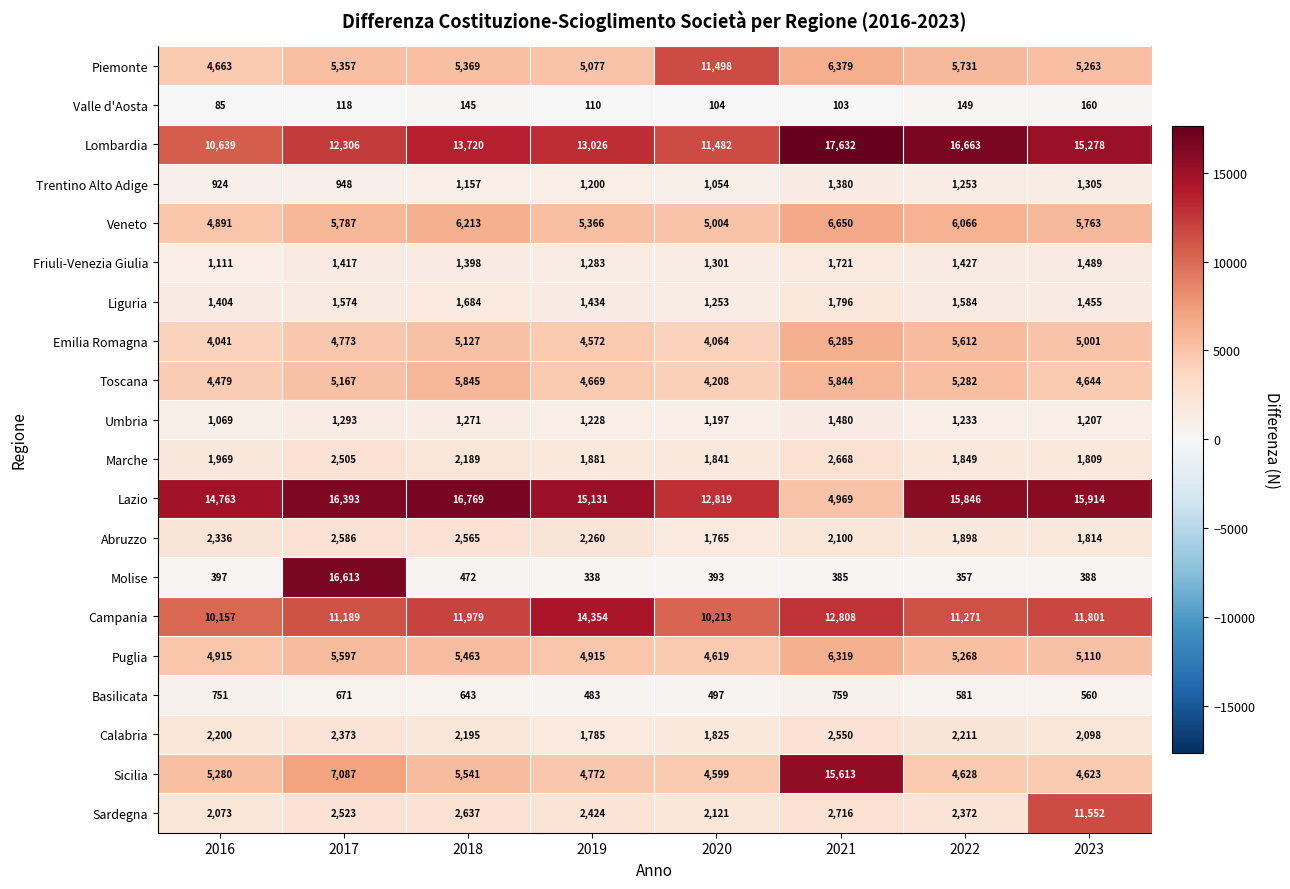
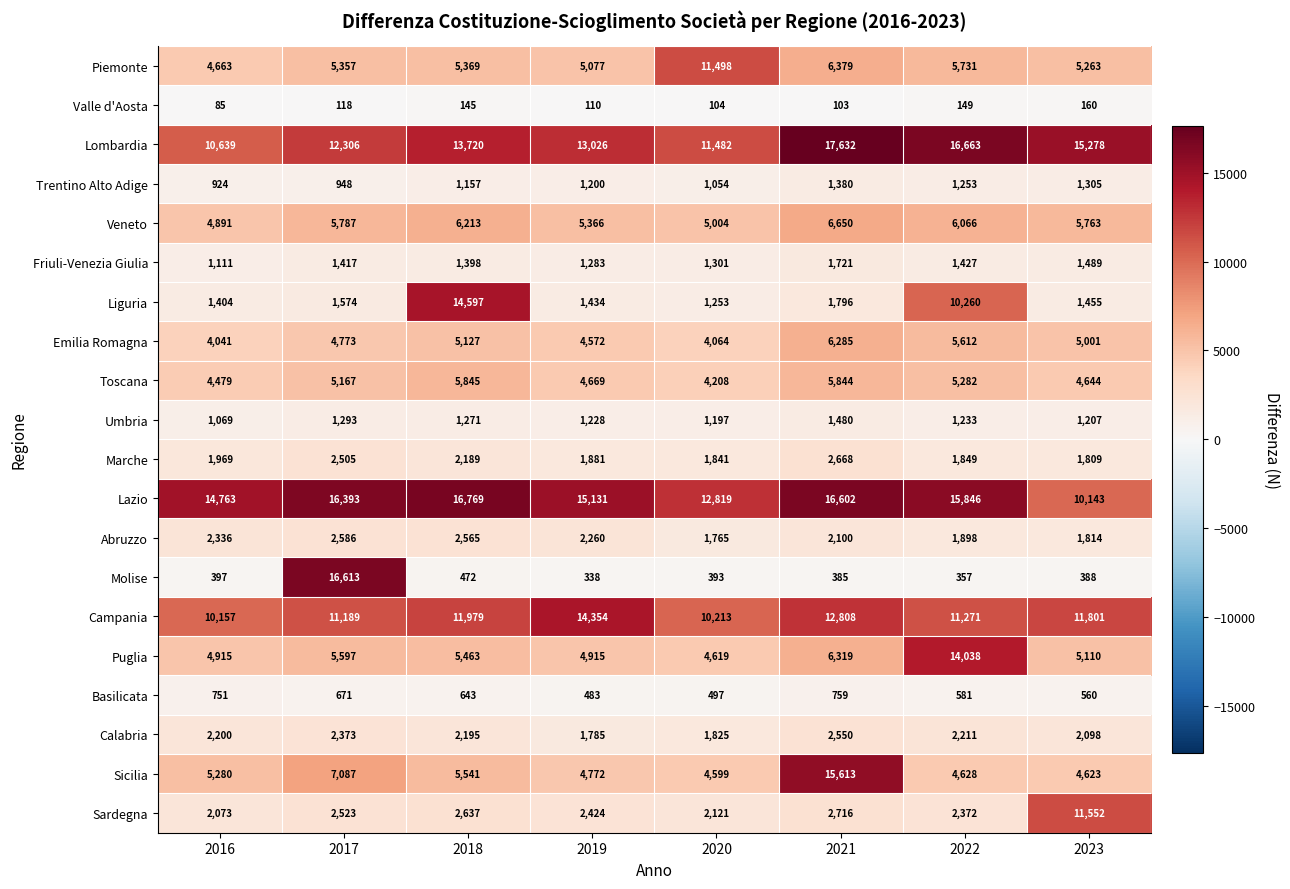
Liguria, 2018: 1,684 -> 14,597
Liguria, 2022: 1,584 -> 10,260
Lazio, 2021: 4,969 -> 16,602
Lazio, 2023: 15,914 -> 10,143
Puglia, 2022: 5,268 -> 14,038
